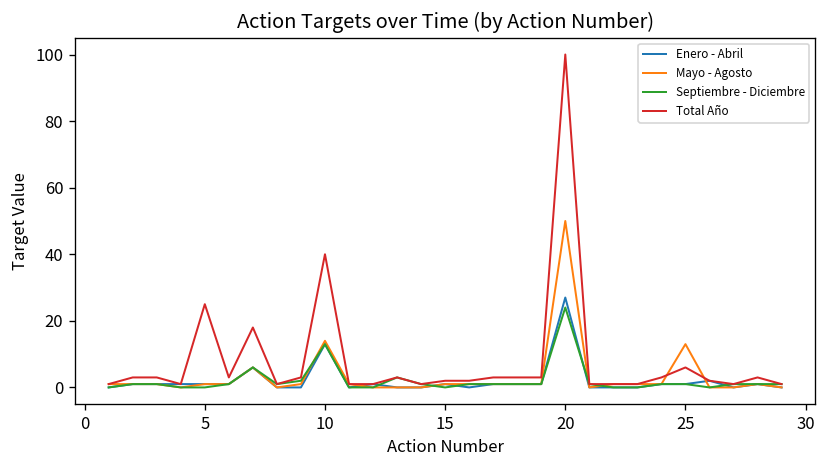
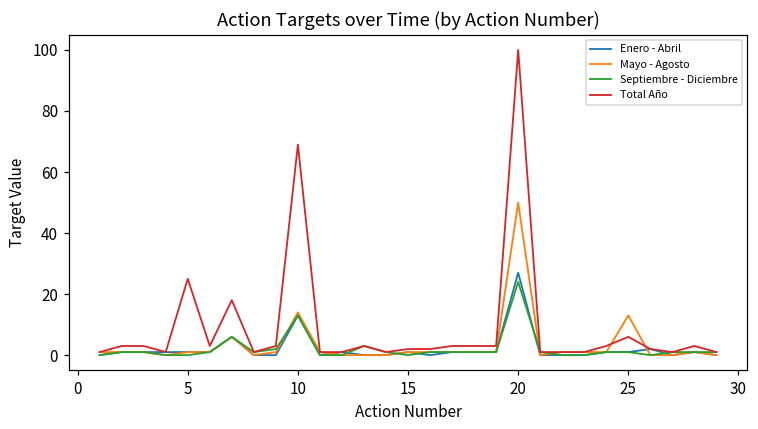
Total Año, 10: 40 -> 69
